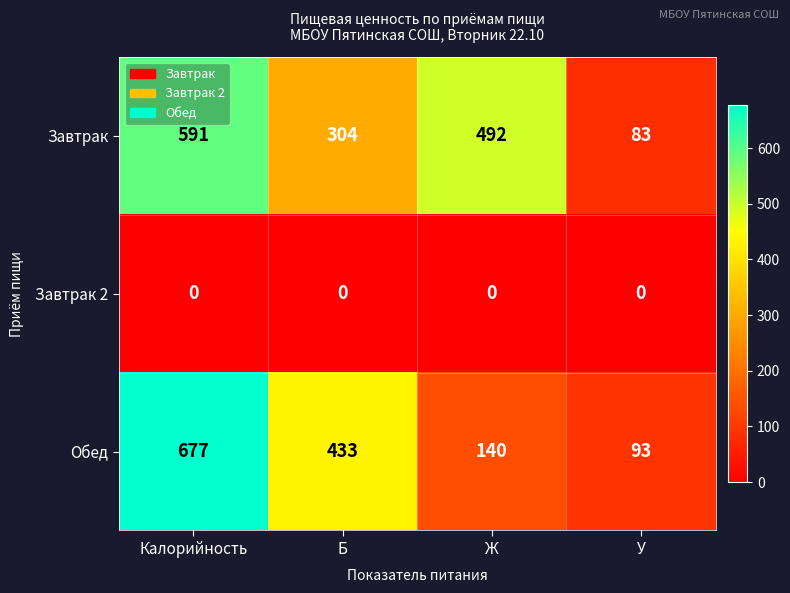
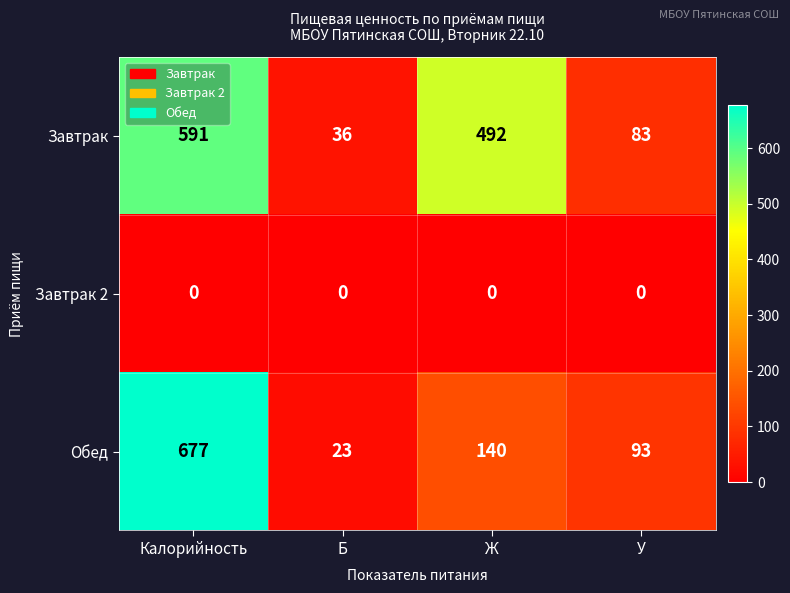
Завтрак, Б: 304 -> 36
Обед, Б: 433 -> 23
